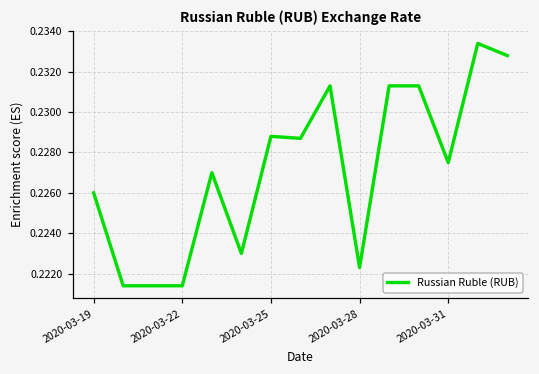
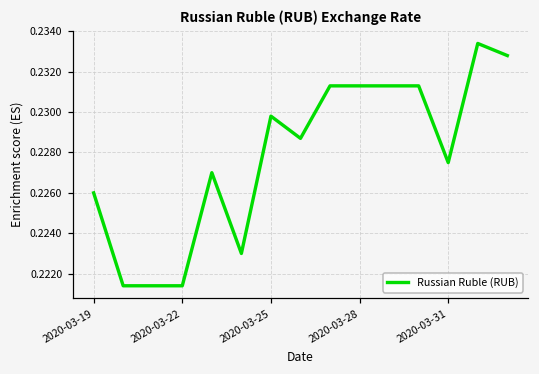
2020-03-25: 0.2288 -> 0.2298
2020-03-28: 0.2223 -> 0.2313
